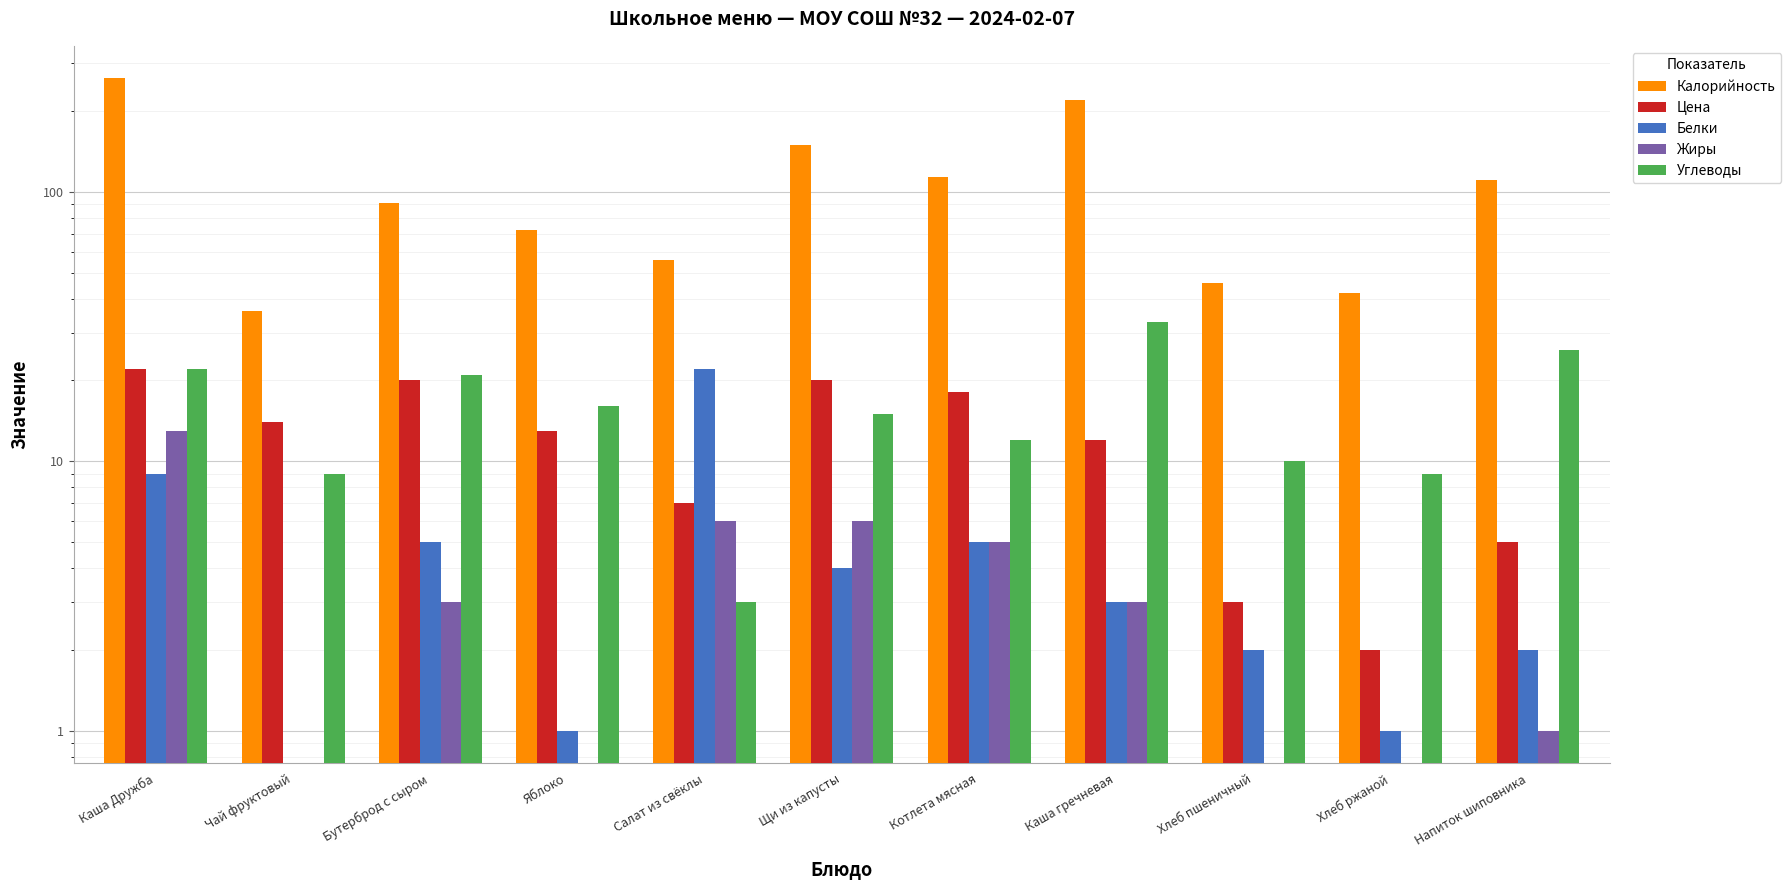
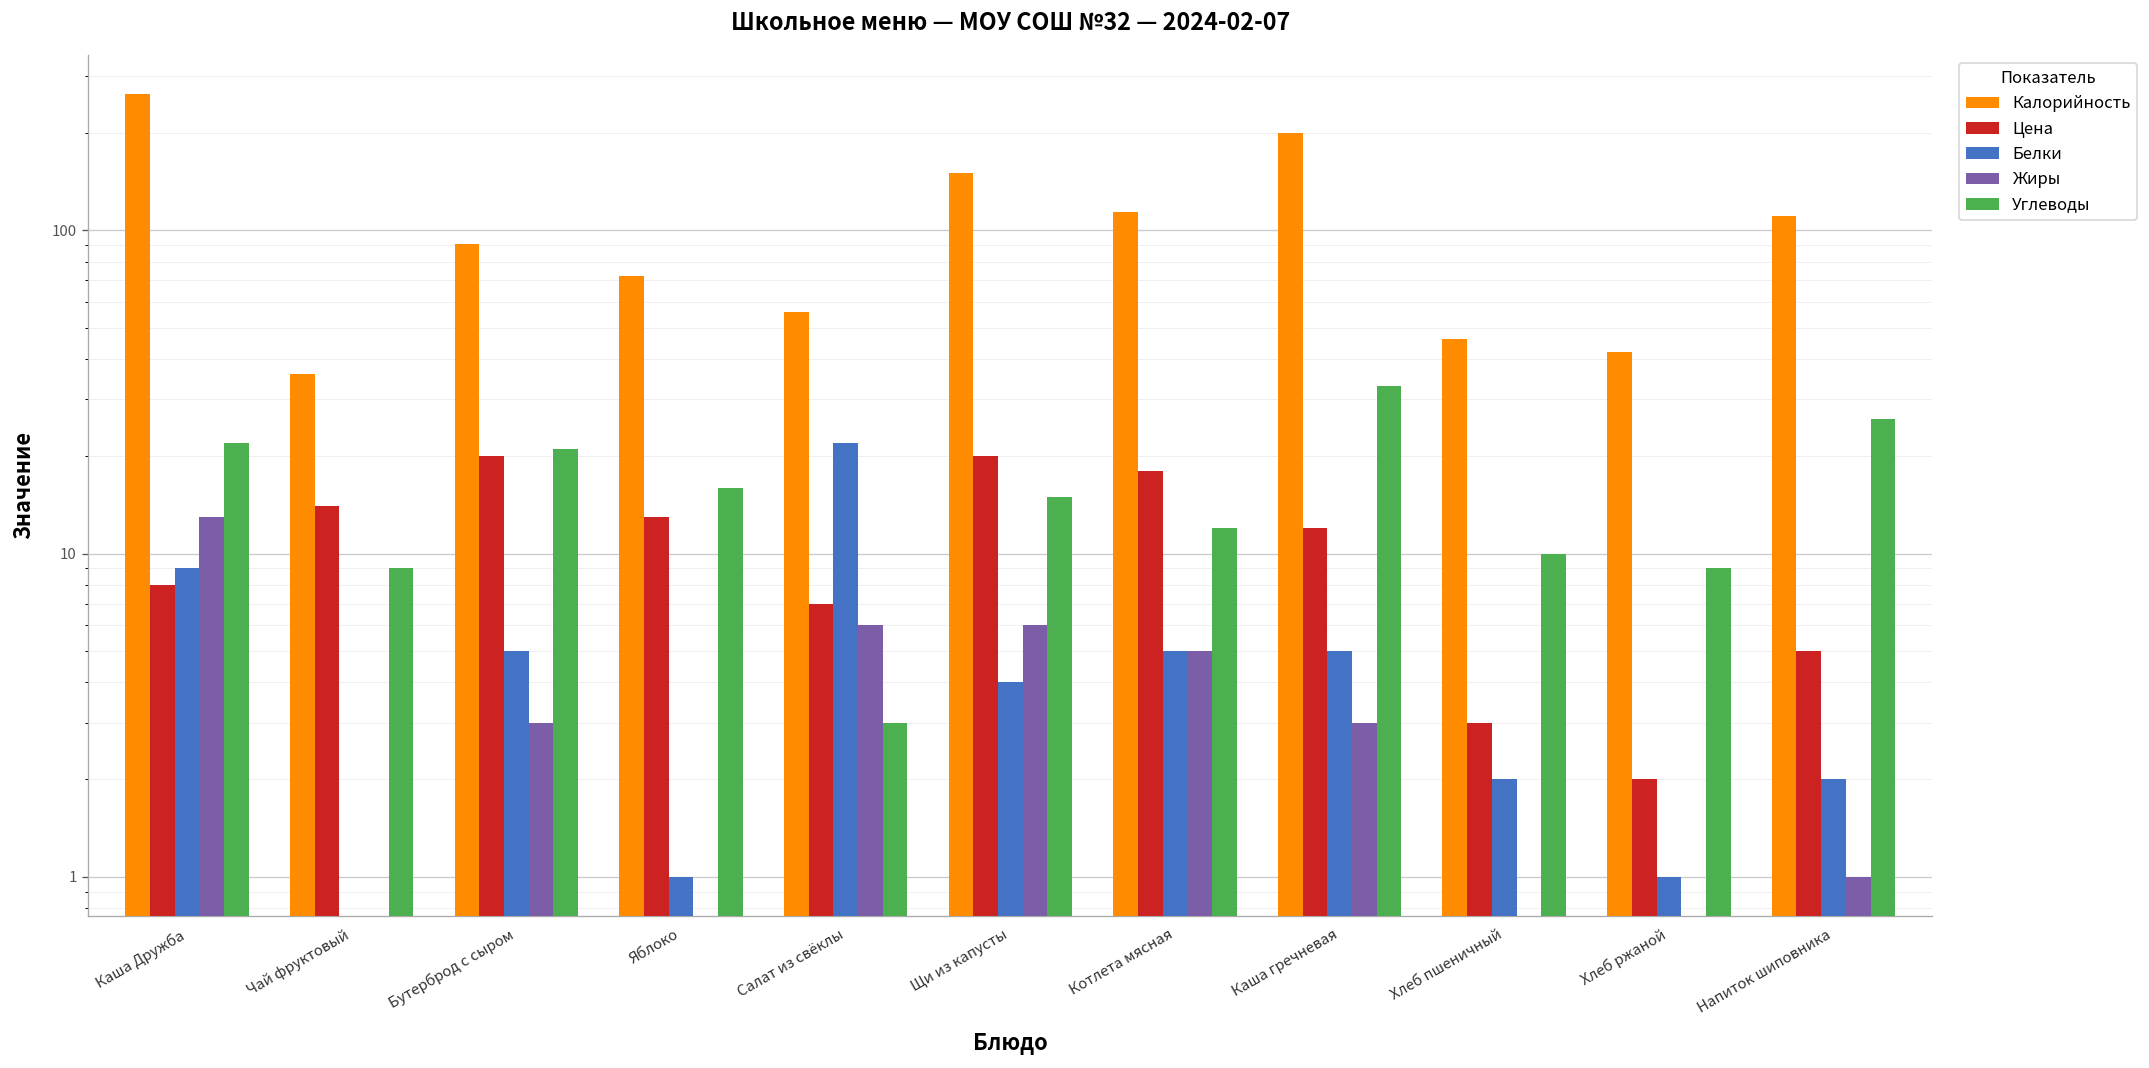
Цена, Каша Дружба: 22 -> 8
Калорийность, Каша гречневая: 220 -> 200
Белки, Каша гречневая: 3 -> 5
